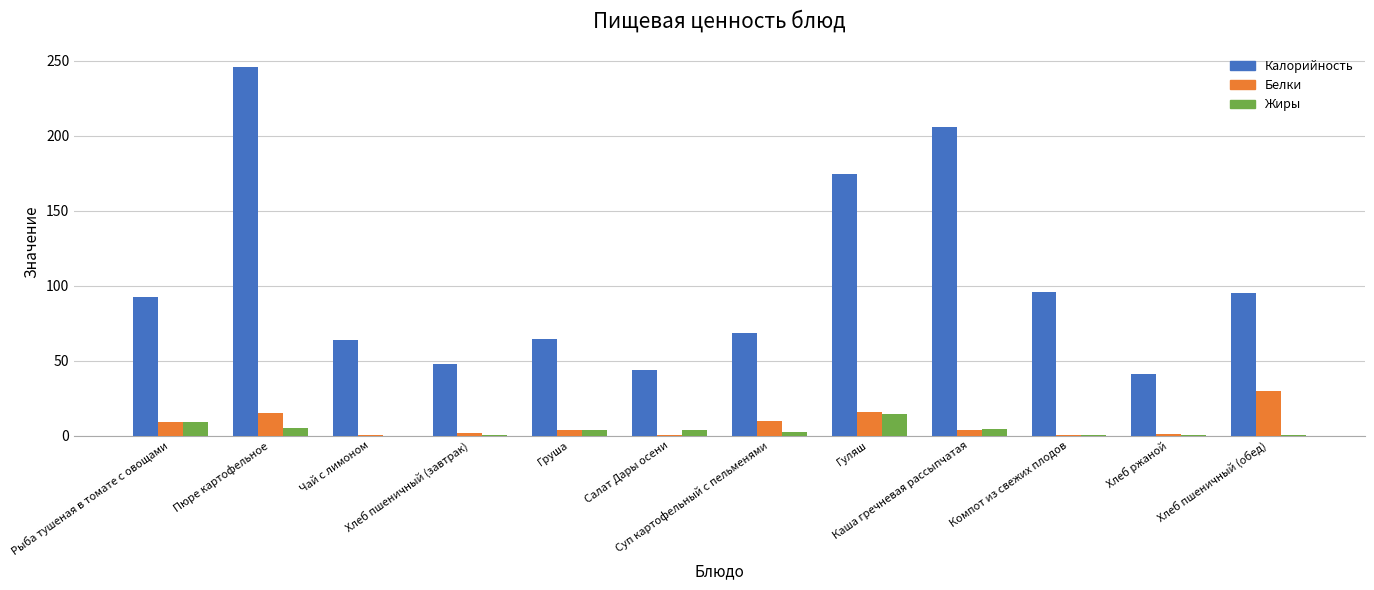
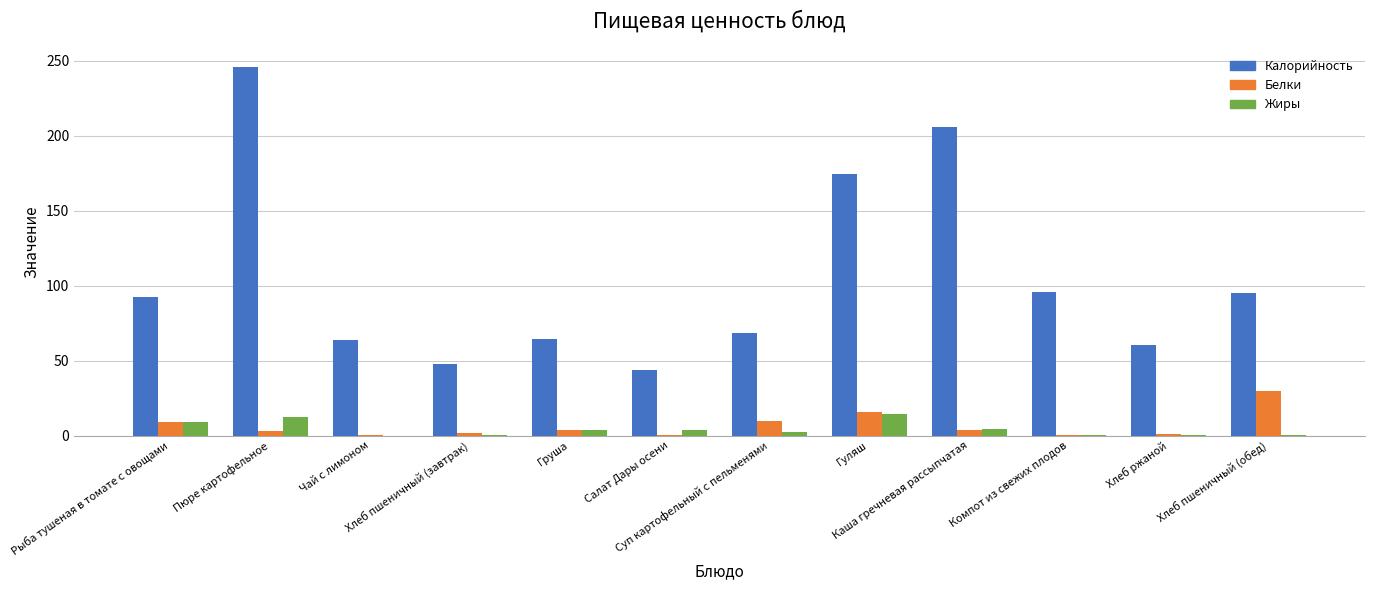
Белки, Пюре картофельное: 15 -> 3
Жиры, Пюре картофельное: 5 -> 12
Калорийность, Хлеб ржаной: 41 -> 60
